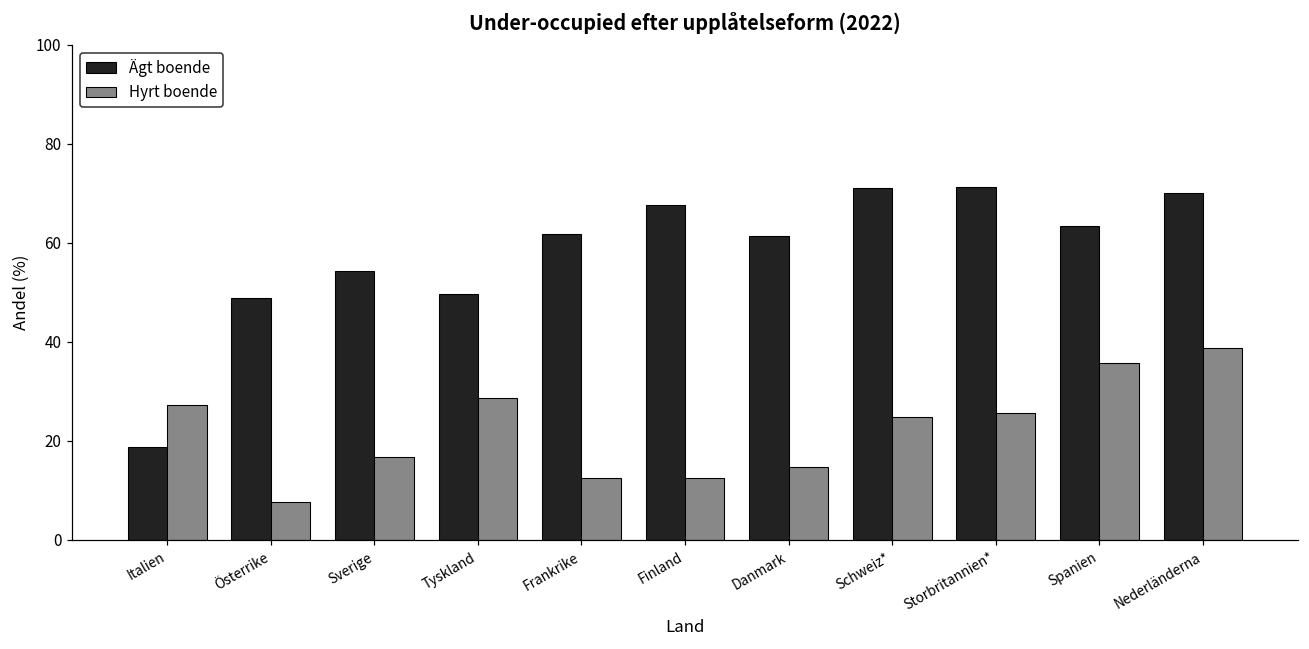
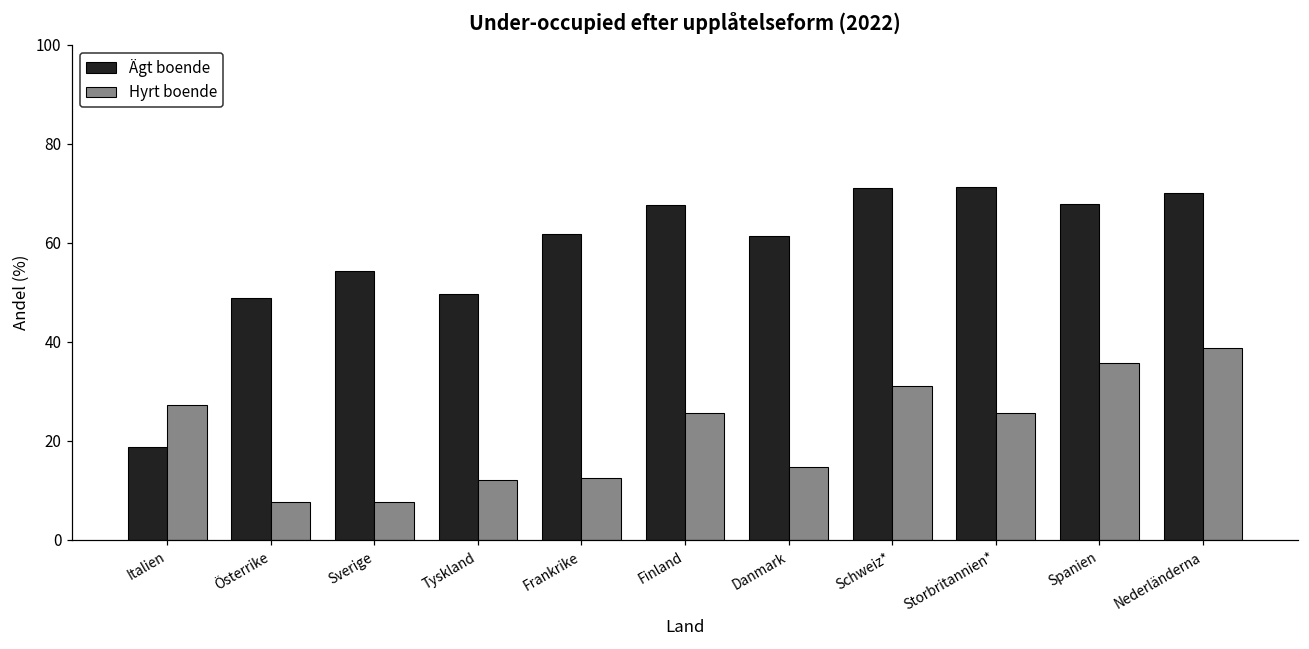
Hyrt boende, Sverige: 17 -> 8
Hyrt boende, Tyskland: 29 -> 12
Hyrt boende, Finland: 13 -> 26
Hyrt boende, Schweiz*: 25 -> 31
Ägt boende, Spanien: 63 -> 68
